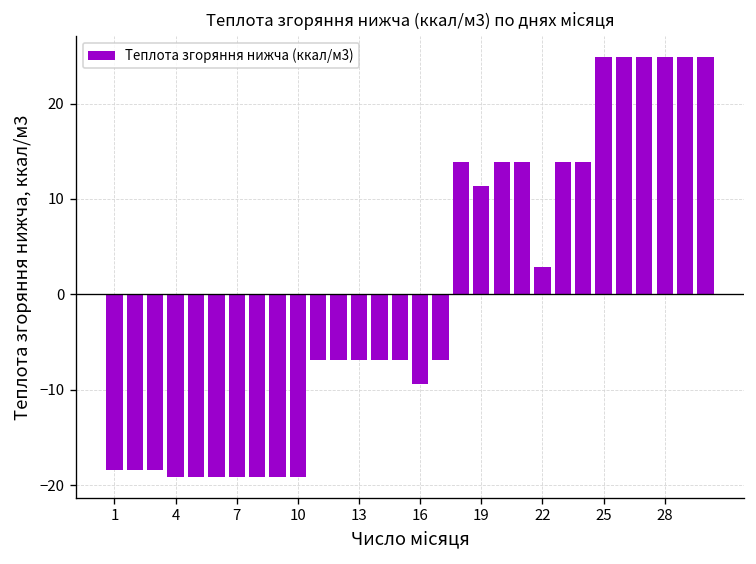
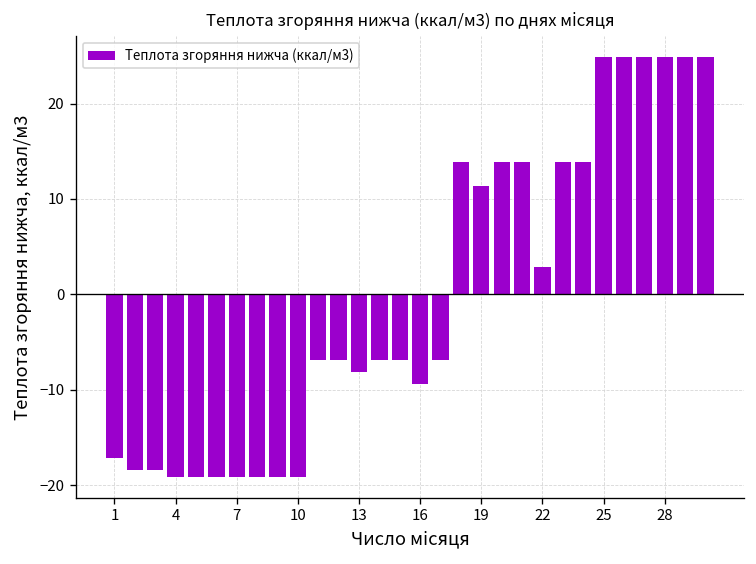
1: -18 -> -17
13: -7 -> -8
